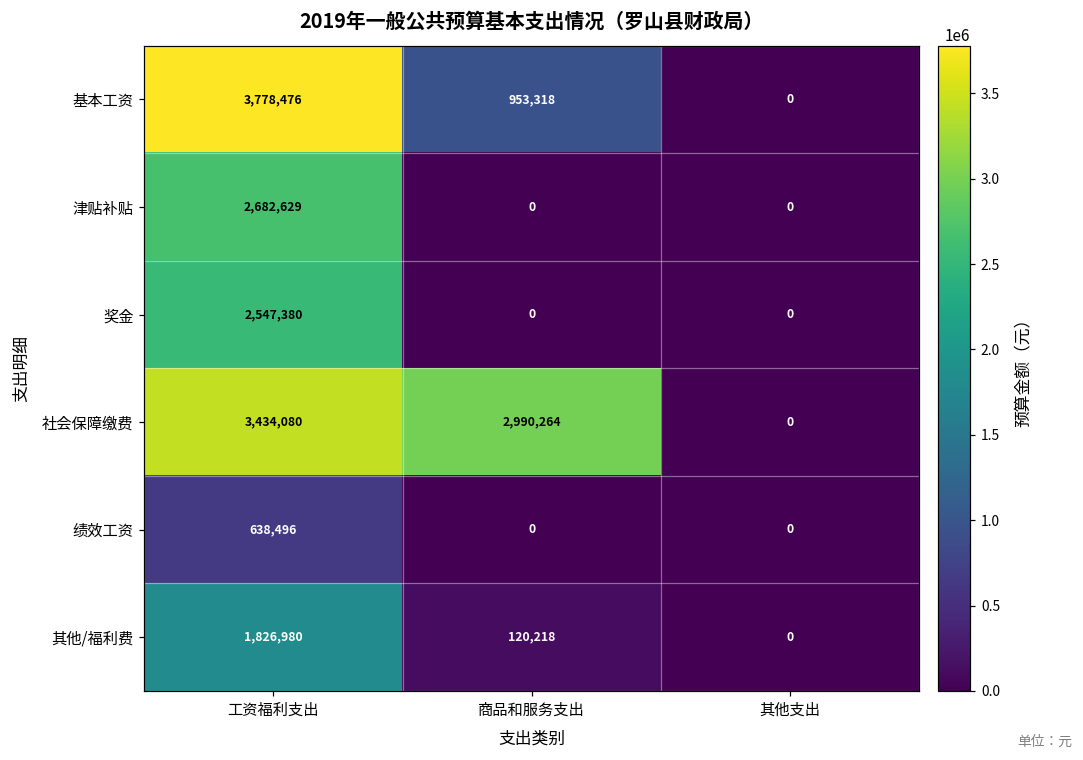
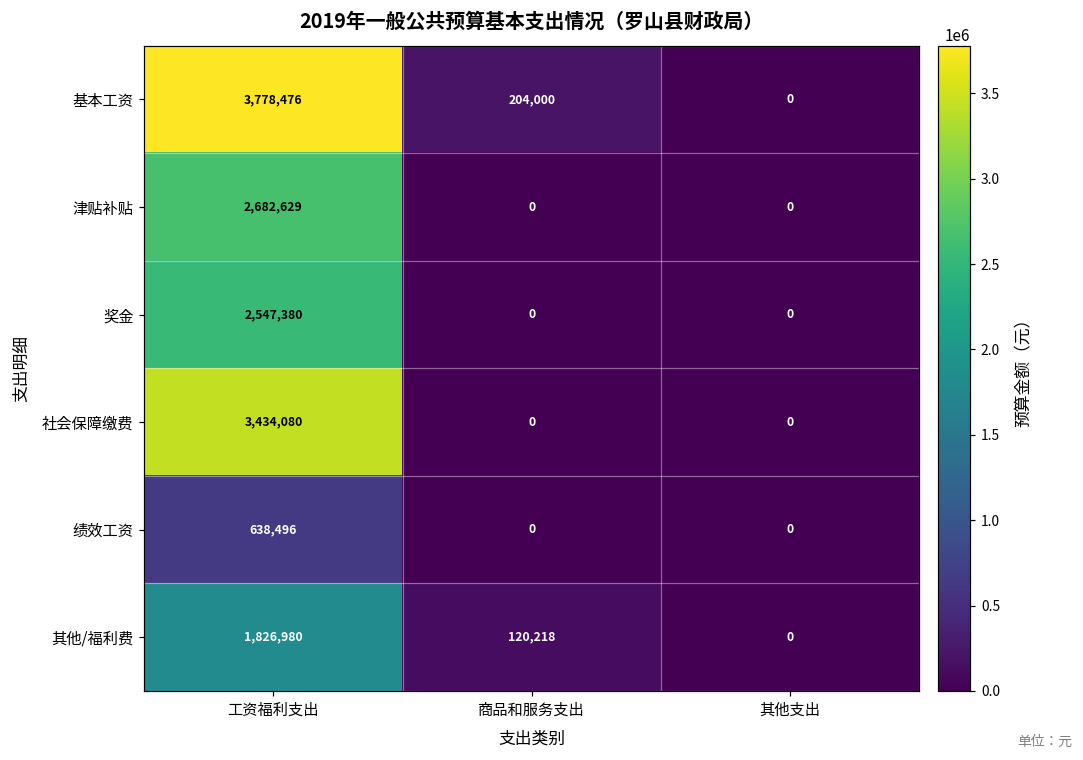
基本工资, 商品和服务支出: 953,318 -> 204,000
社会保障缴费, 商品和服务支出: 2,990,264 -> 0
